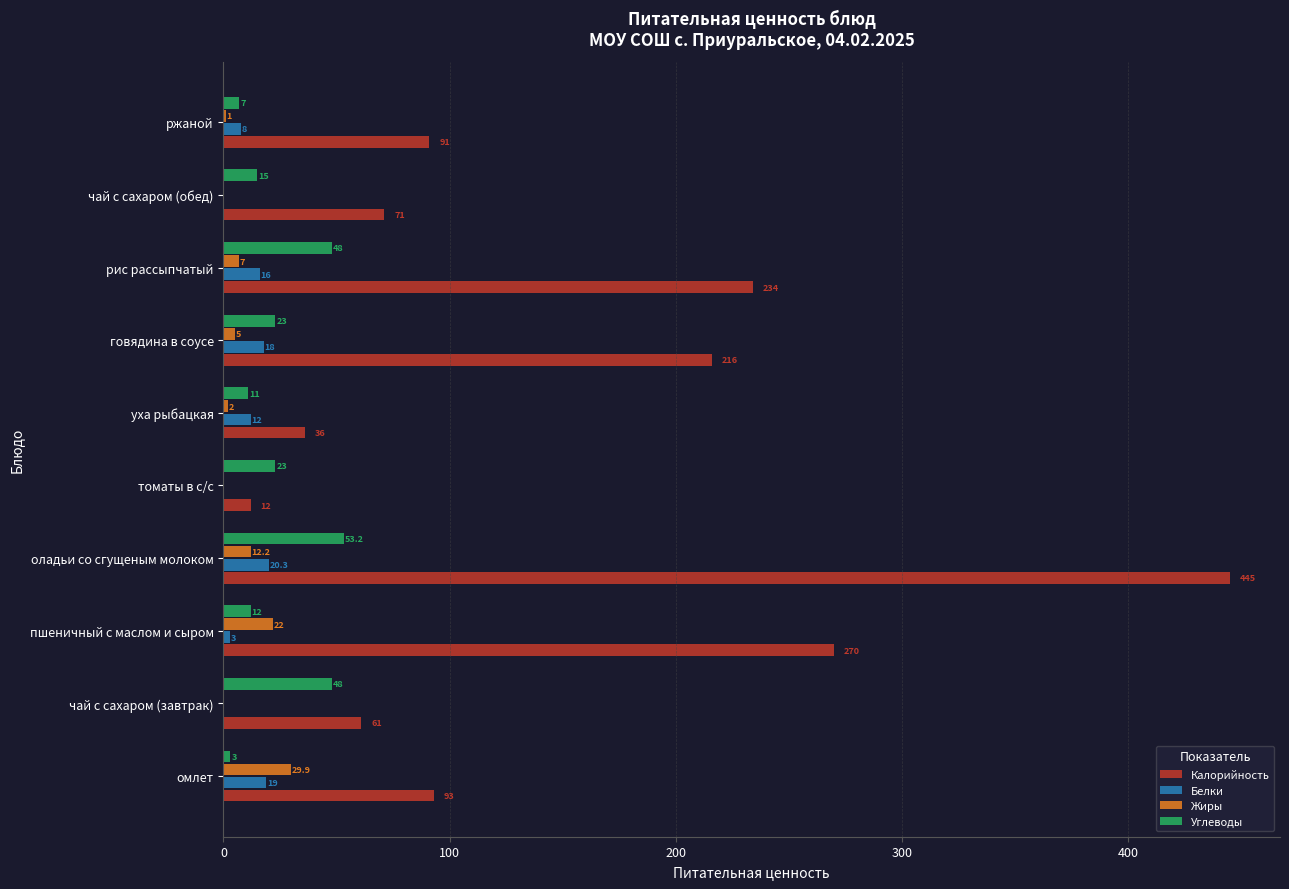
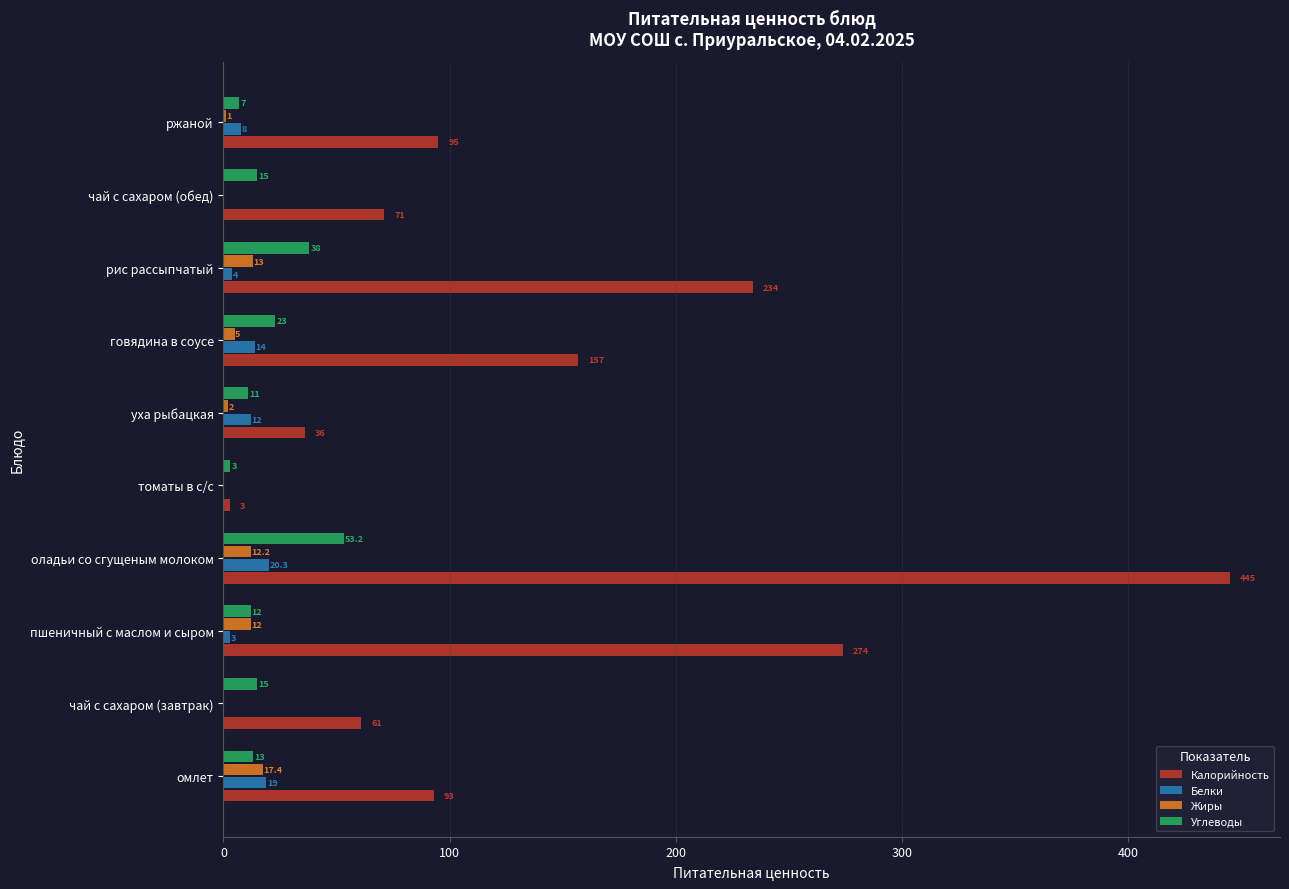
Калорийность, ржаной: 91 -> 95
Углеводы, рис рассыпчатый: 48 -> 38
Жиры, рис рассыпчатый: 7 -> 13
Белки, рис рассыпчатый: 16 -> 4
Белки, говядина в соусе: 18 -> 14
Калорийность, говядина в соусе: 216 -> 157
Углеводы, томаты в с/с: 23 -> 3
Калорийность, томаты в с/с: 12 -> 3
Жиры, пшеничный с маслом и сыром: 22 -> 12
Калорийность, пшеничный с маслом и сыром: 270 -> 274
Углеводы, чай с сахаром (завтрак): 48 -> 15
Углеводы, омлет: 3 -> 13
Жиры, омлет: 29.9 -> 17.4
